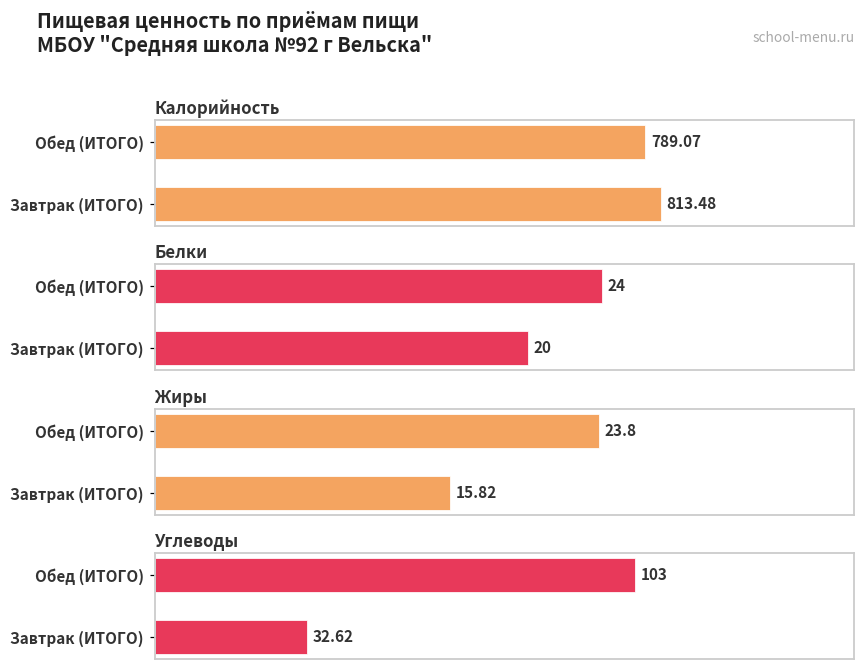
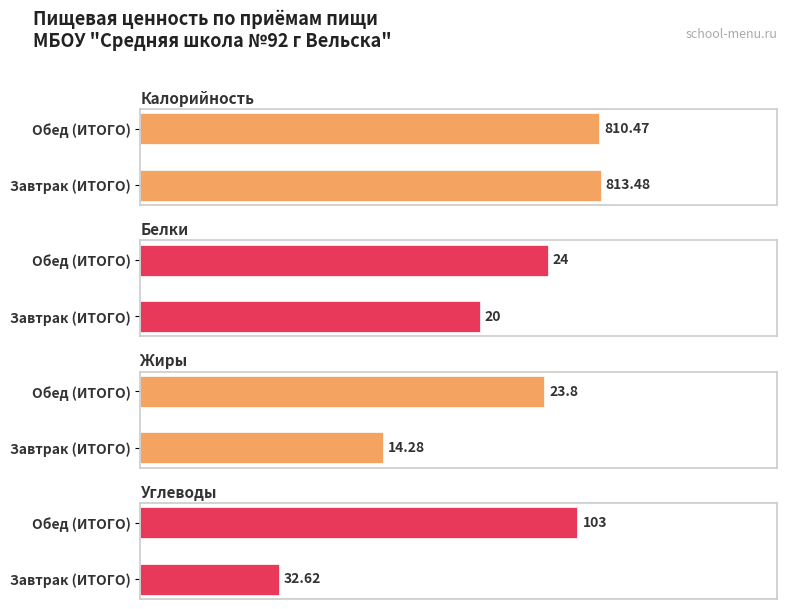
Калорийность, Обед (ИТОГО): 789.07 -> 810.47
Жиры, Завтрак (ИТОГО): 15.82 -> 14.28
